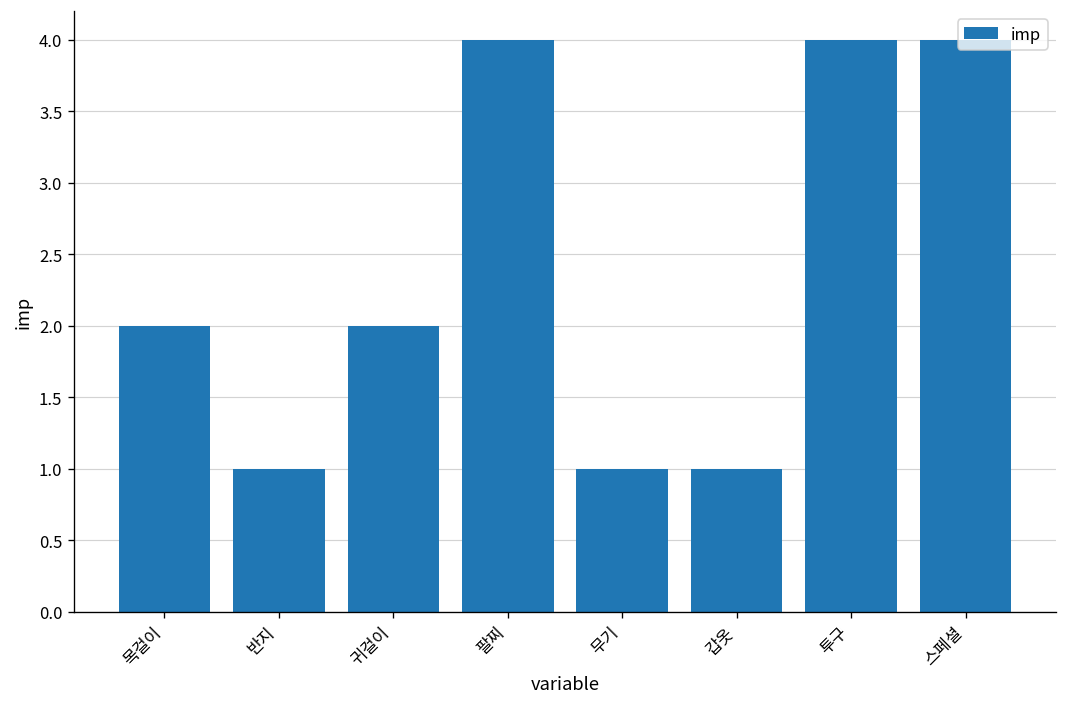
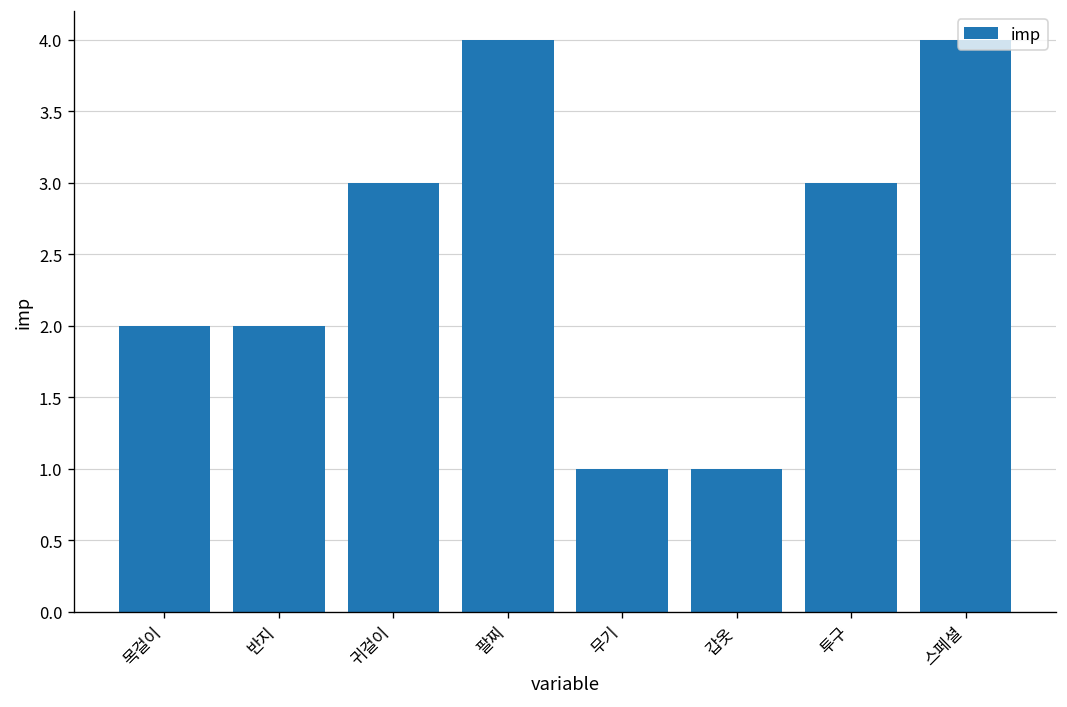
반지: 1 -> 2
귀걸이: 2 -> 3
투구: 4 -> 3
